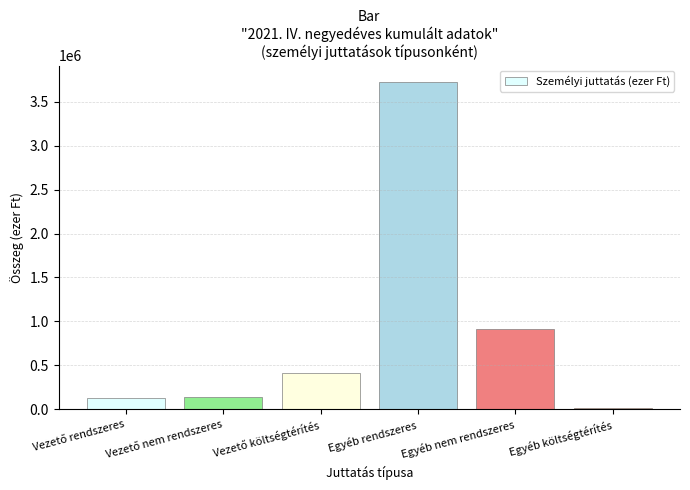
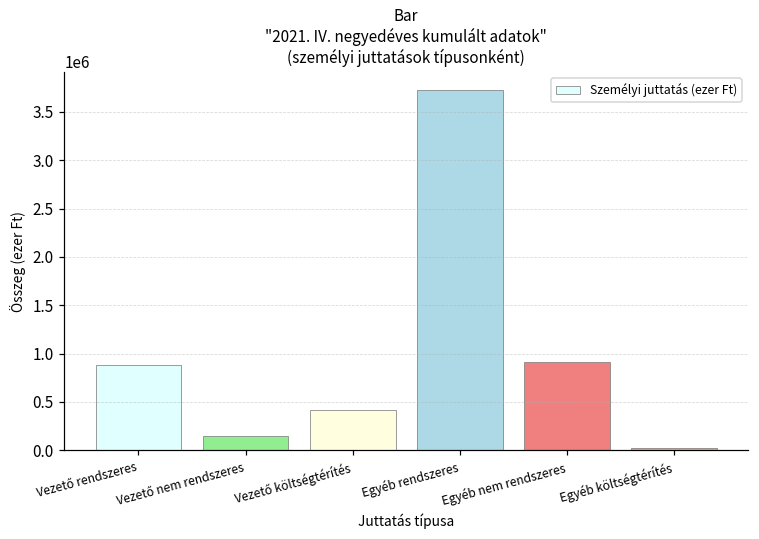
Vezető rendszeres: 100000 -> 900000
